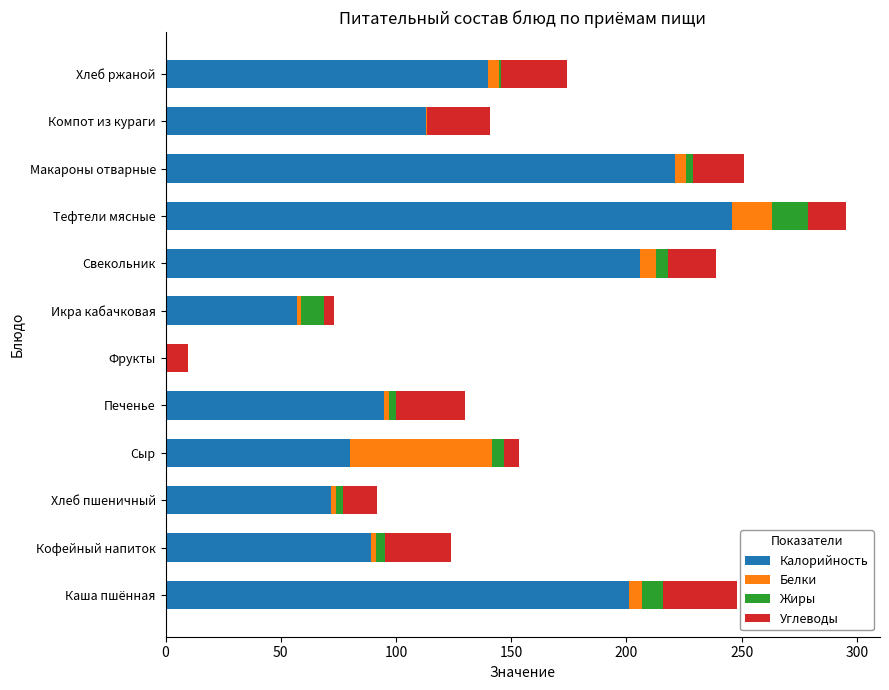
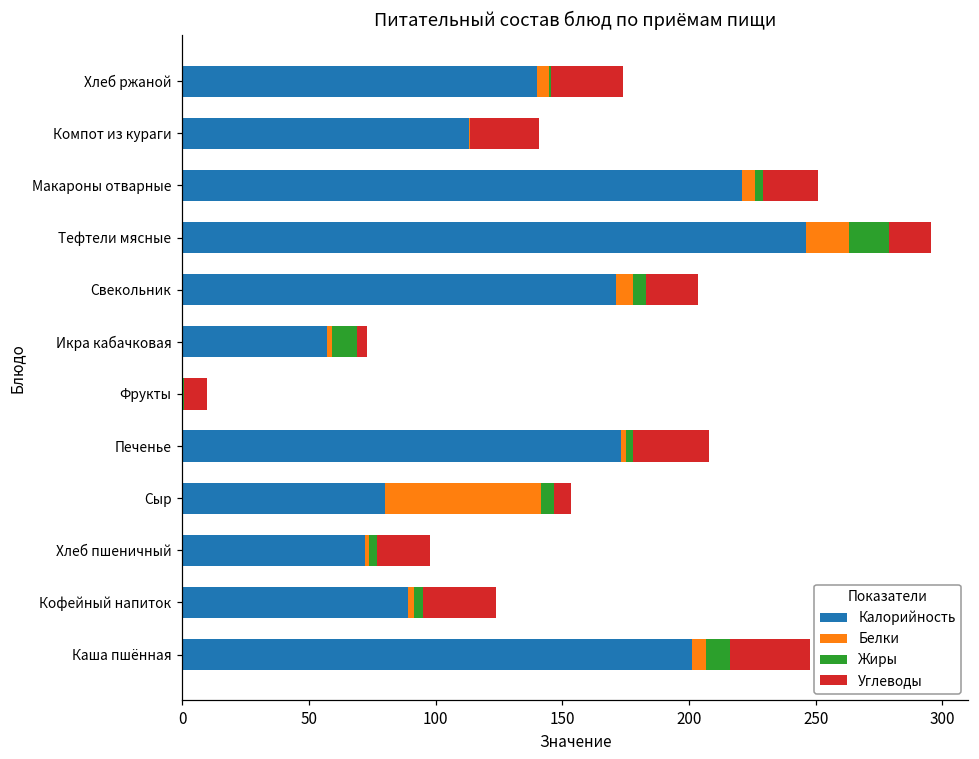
Калорийность, Свекольник: 206 -> 171
Калорийность, Печенье: 95 -> 173
Углеводы, Хлеб пшеничный: 15 -> 21
